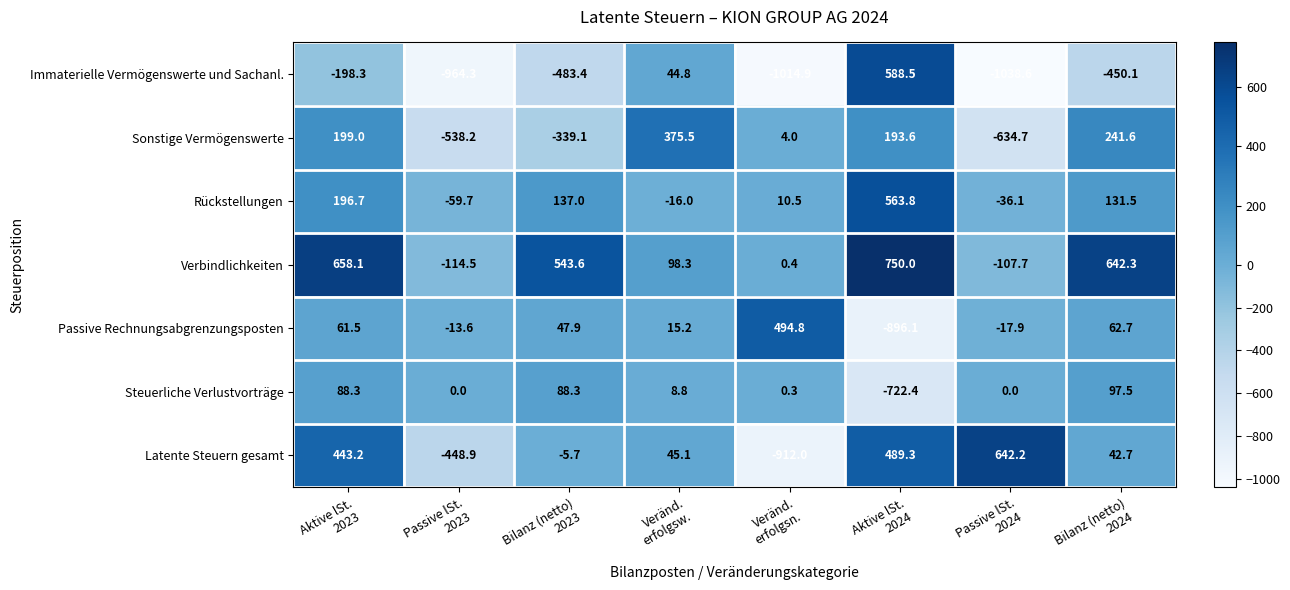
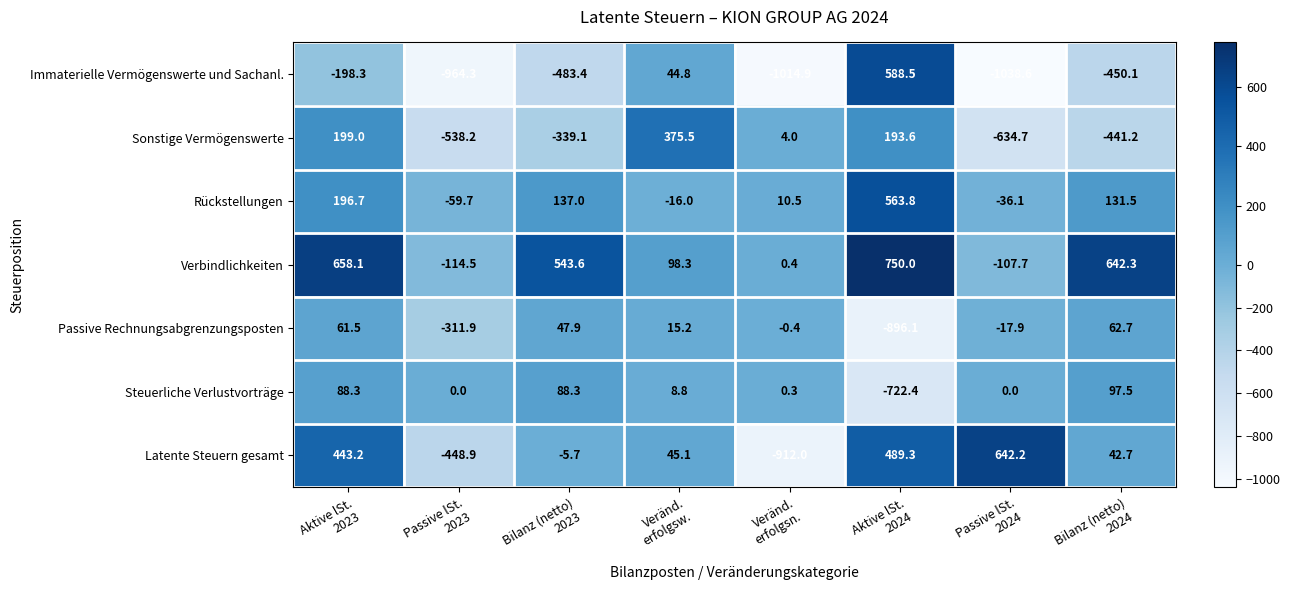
Sonstige Vermögenswerte, Bilanz (netto) 2024: 241.6 -> -441.2
Passive Rechnungsabgrenzungsposten, Passive lSt. 2023: -13.6 -> -311.9
Passive Rechnungsabgrenzungsposten, Veränd. erfolgsn.: 494.8 -> -0.4
